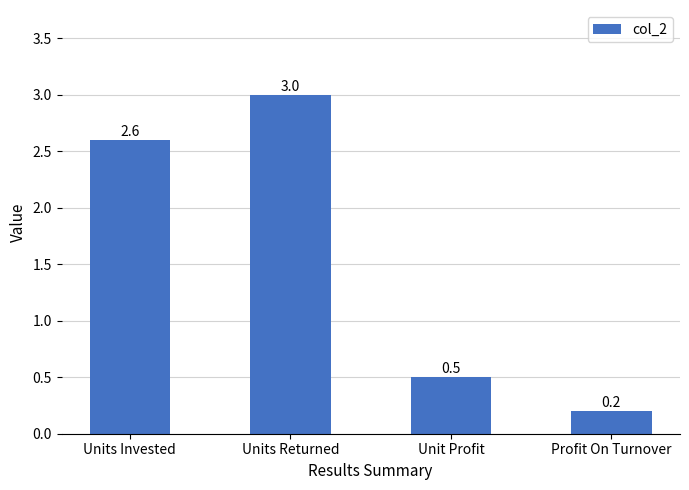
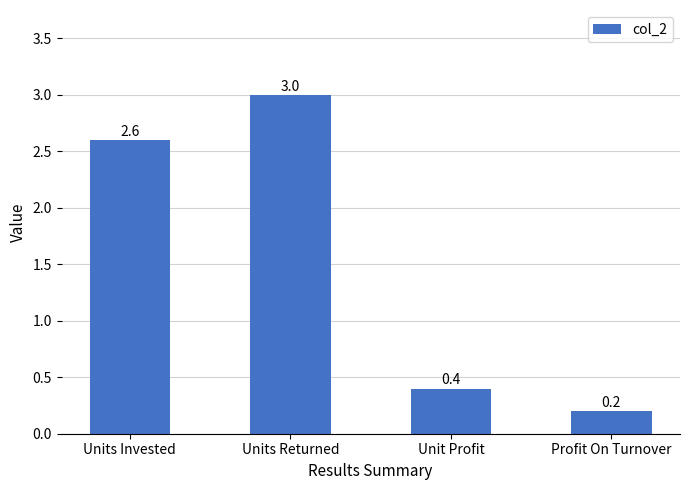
Unit Profit: 0.5 -> 0.4
